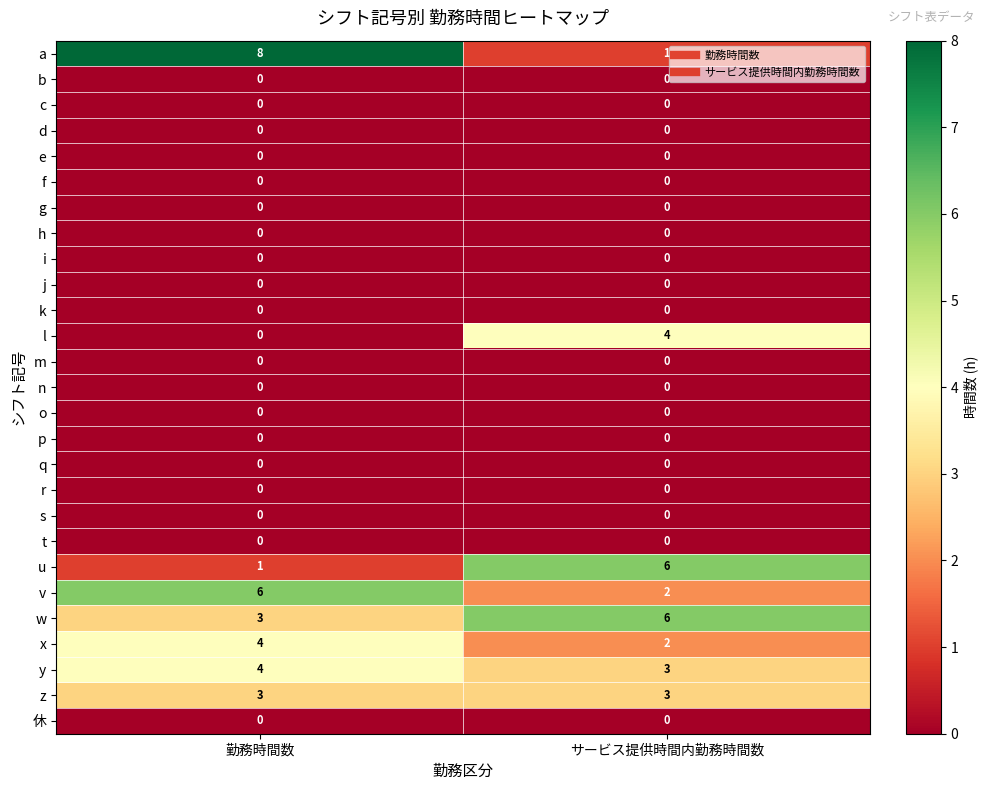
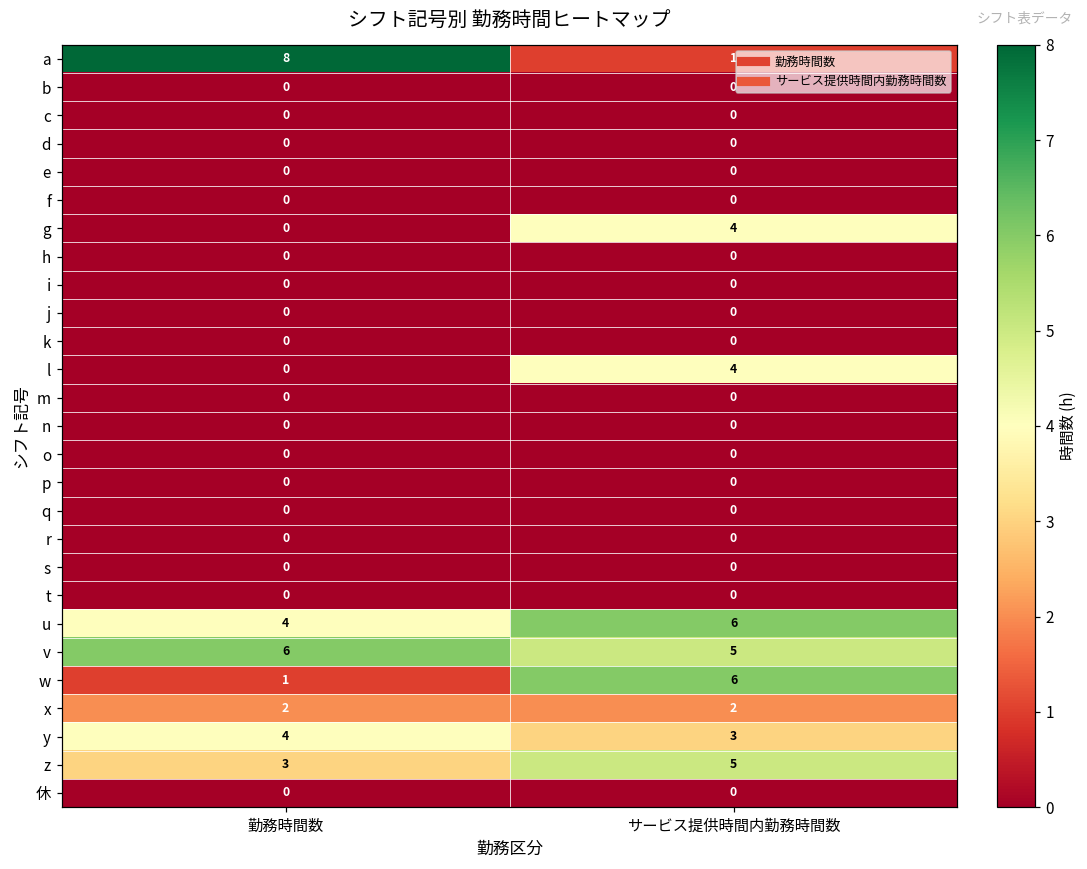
g, サービス提供時間内勤務時間数: 0 -> 4
u, 勤務時間数: 1 -> 4
v, サービス提供時間内勤務時間数: 2 -> 5
w, 勤務時間数: 3 -> 1
x, 勤務時間数: 4 -> 2
z, サービス提供時間内勤務時間数: 3 -> 5
